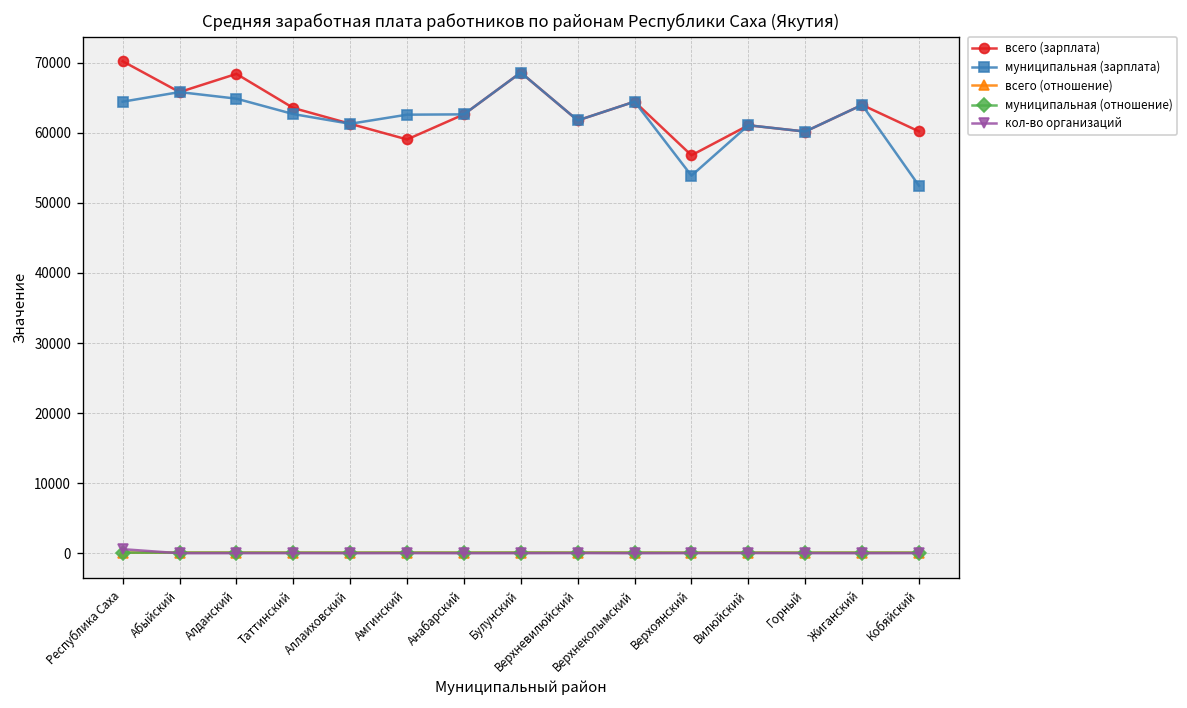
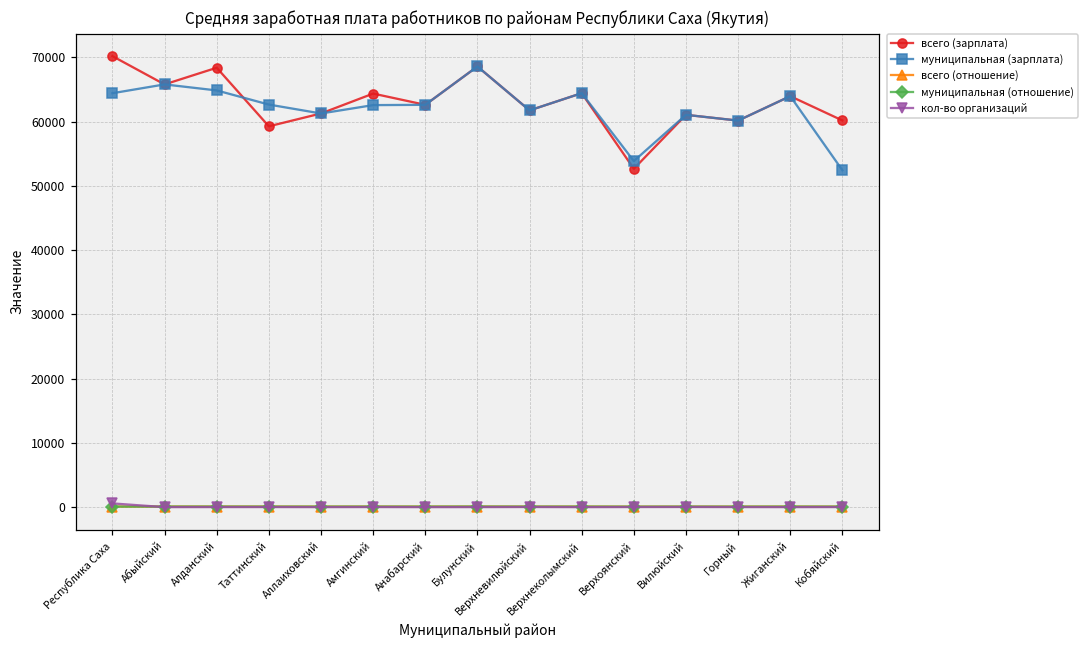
всего (зарплата), Таттинский: 64000 -> 59000
всего (зарплата), Амгинский: 59000 -> 64000
всего (зарплата), Верхоянский: 57000 -> 53000
